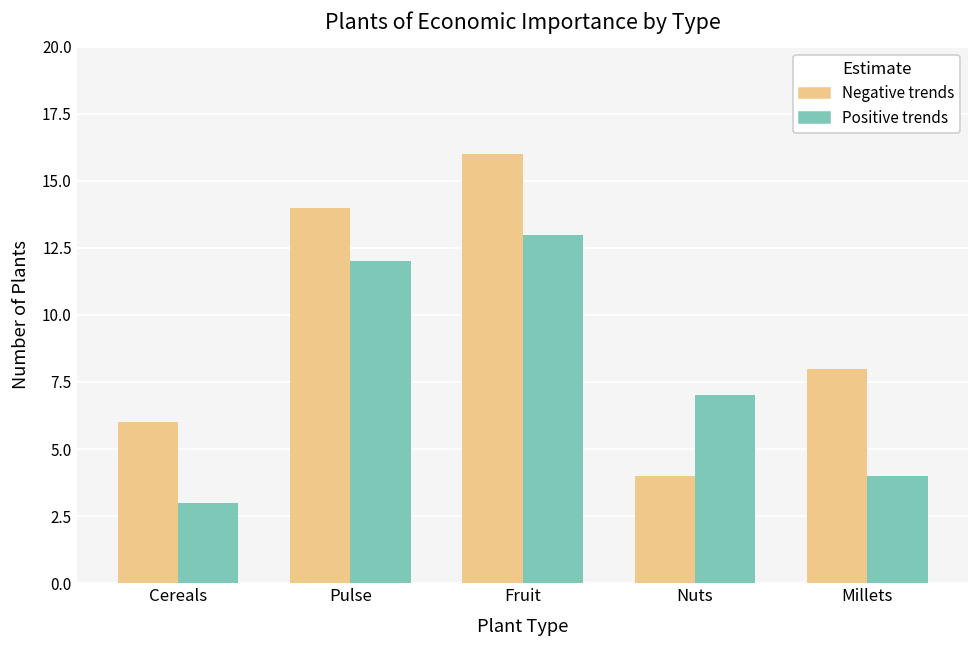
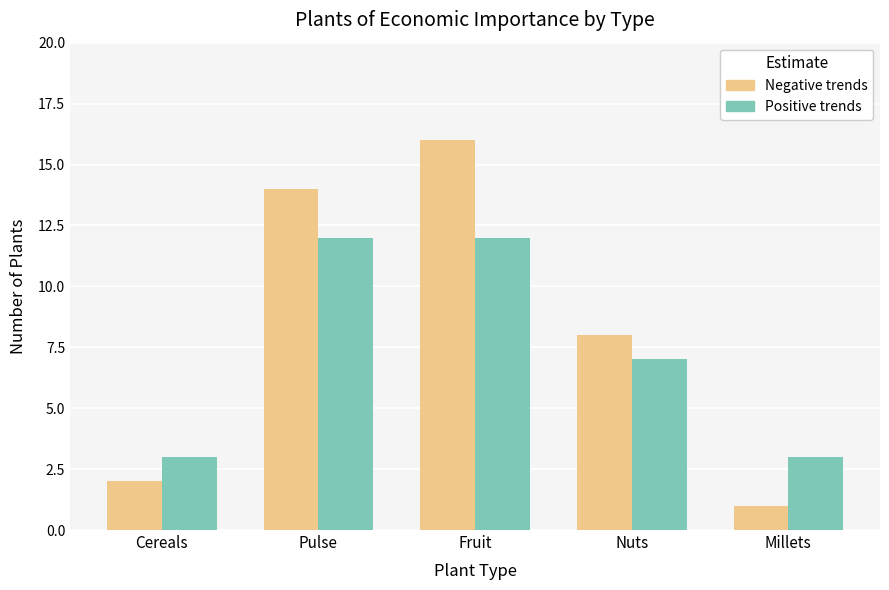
Negative trends, Cereals: 6 -> 2
Positive trends, Fruit: 13 -> 12
Negative trends, Nuts: 4 -> 8
Negative trends, Millets: 8 -> 1
Positive trends, Millets: 4 -> 3
